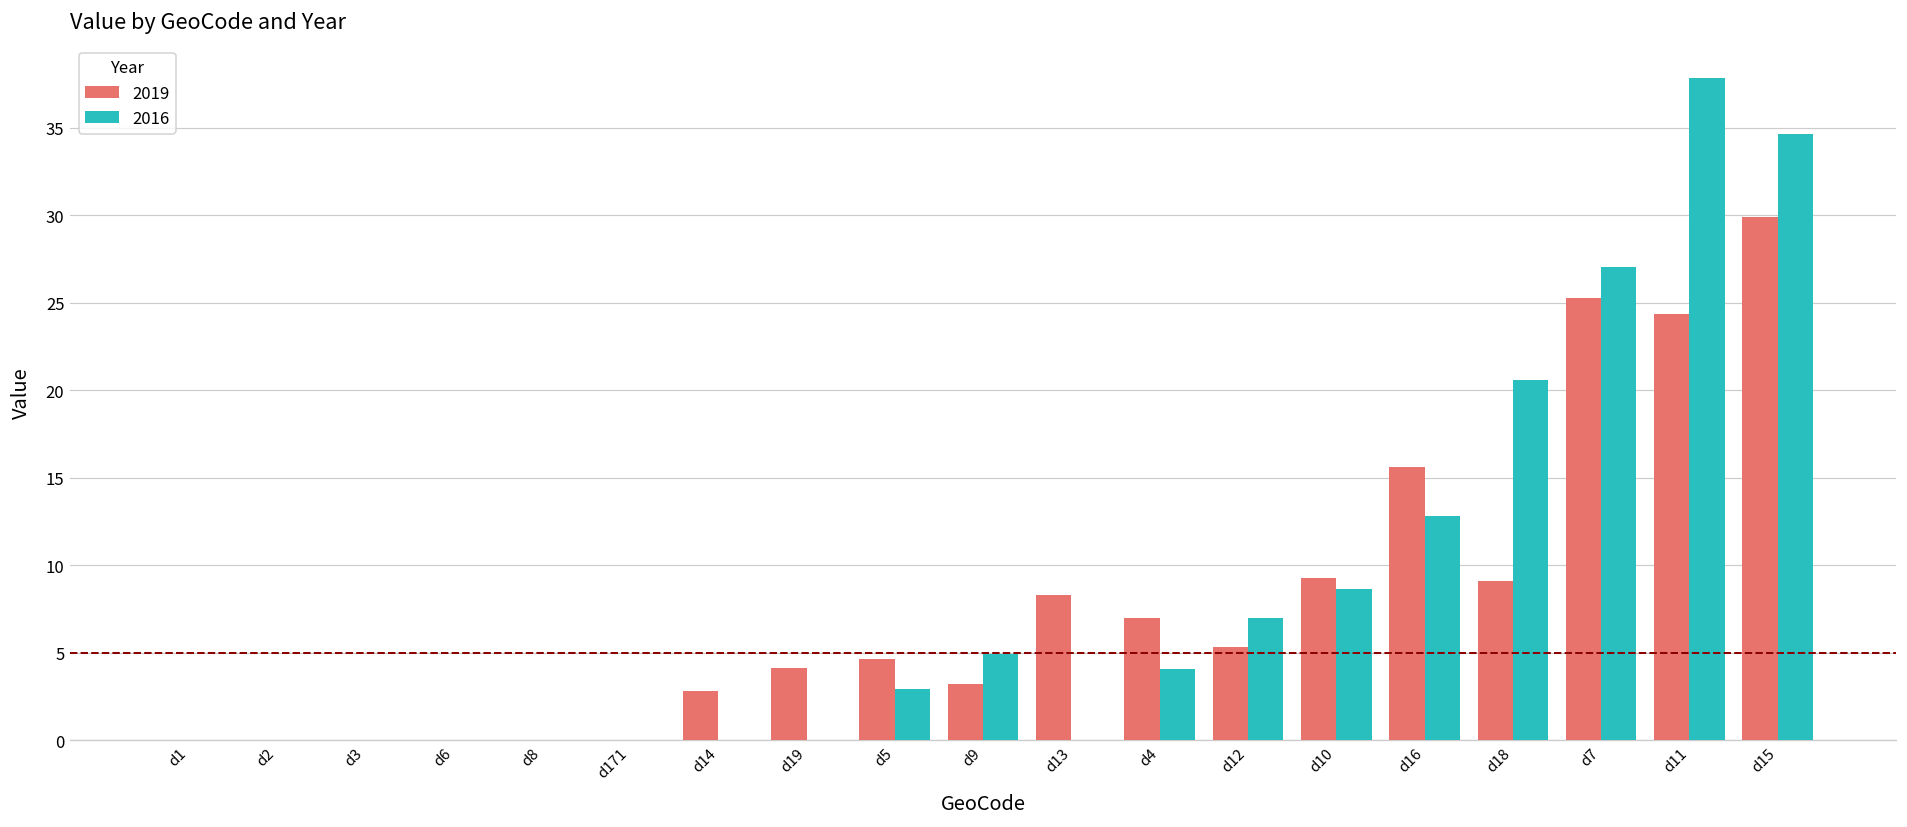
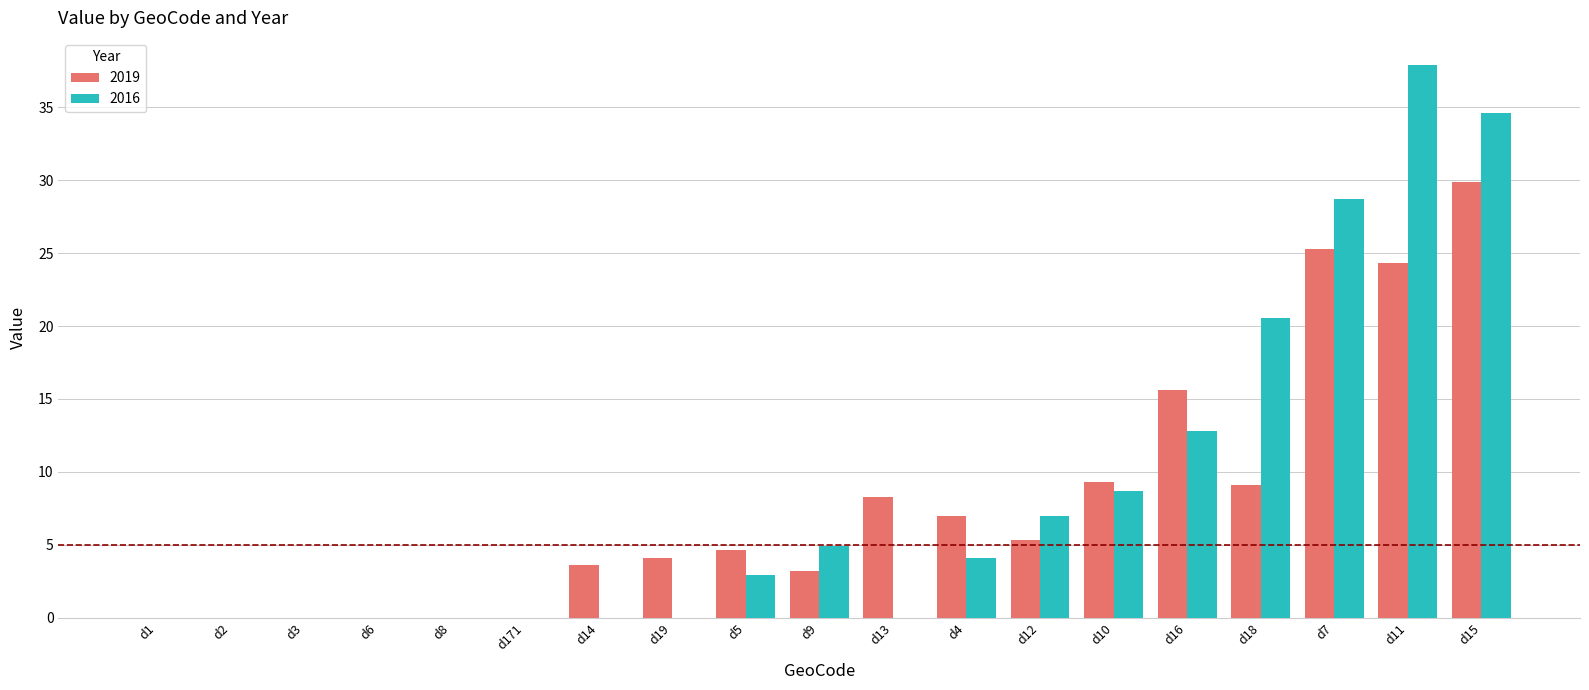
2019, d14: 2.8 -> 3.6
2016, d7: 27.0 -> 28.7
